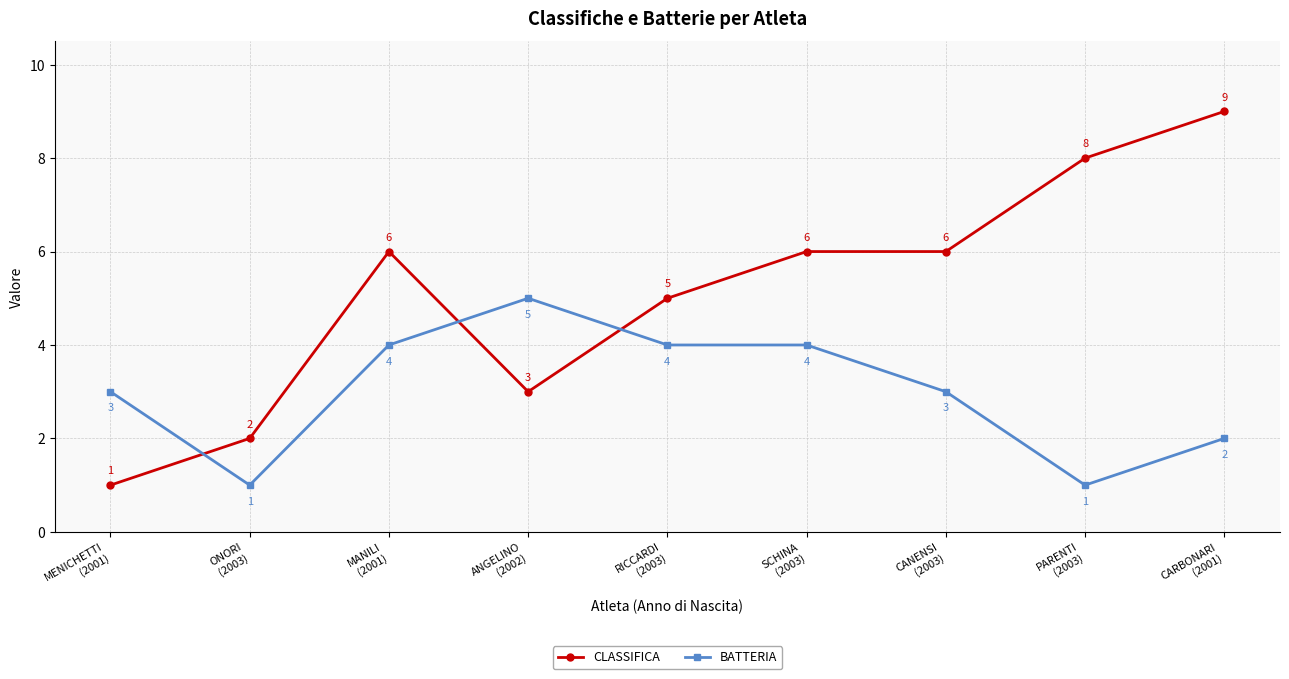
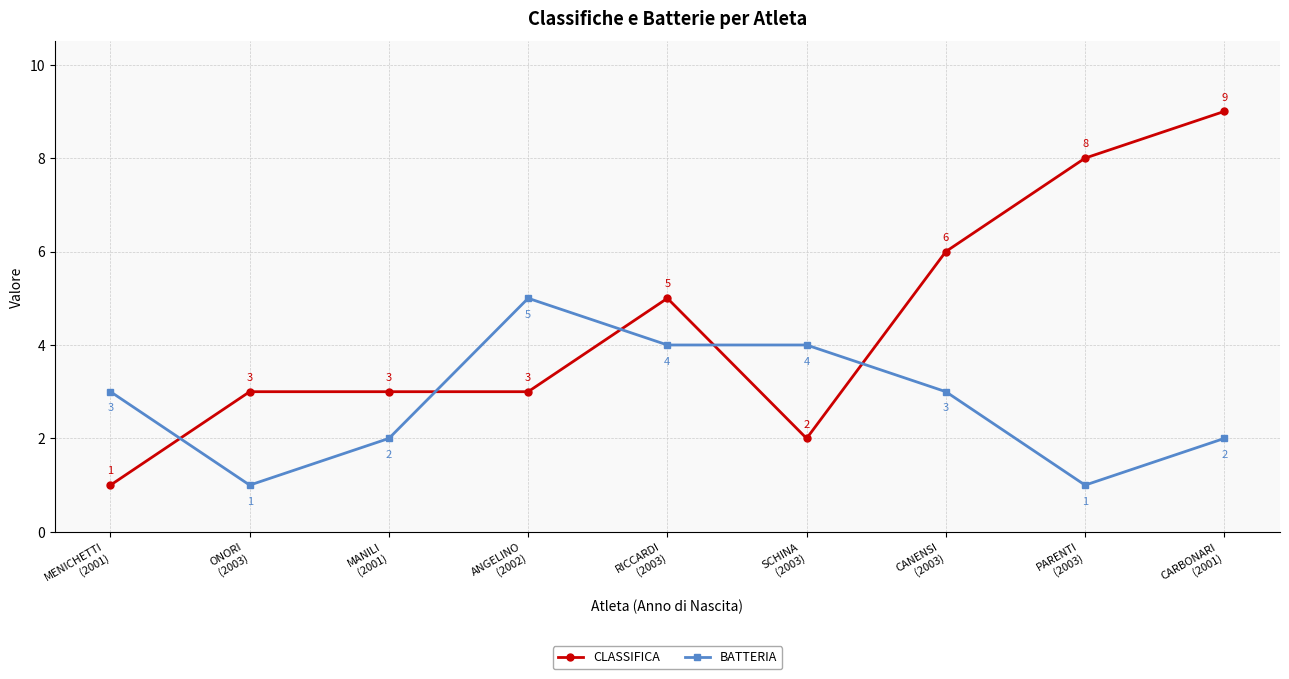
CLASSIFICA, ONORI (2003): 2 -> 3
CLASSIFICA, MANILI (2001): 6 -> 3
BATTERIA, MANILI (2001): 4 -> 2
CLASSIFICA, SCHINA (2003): 6 -> 2
